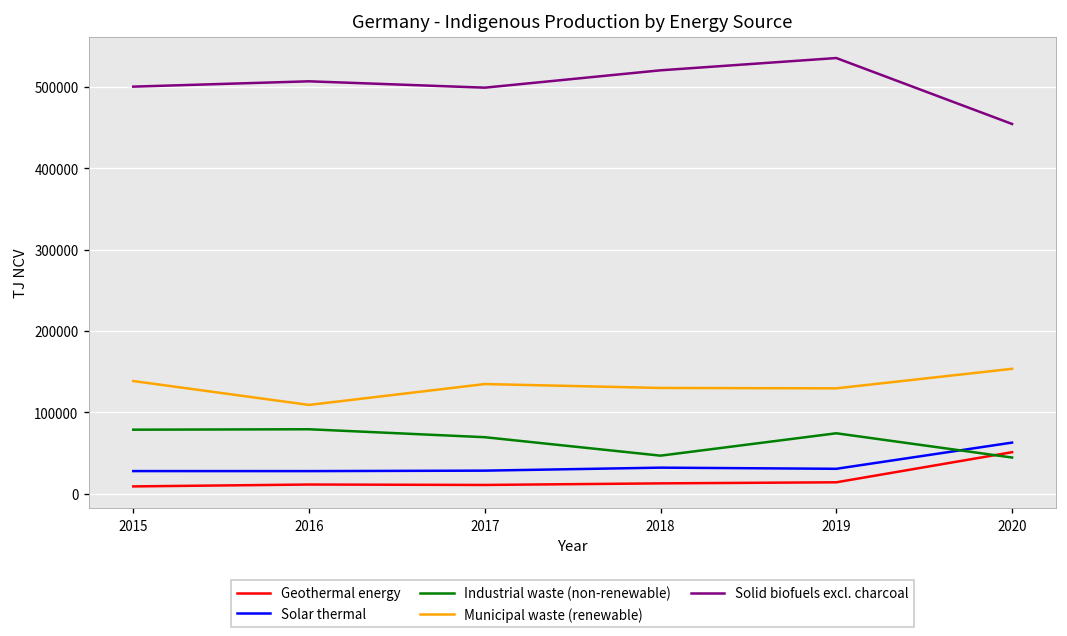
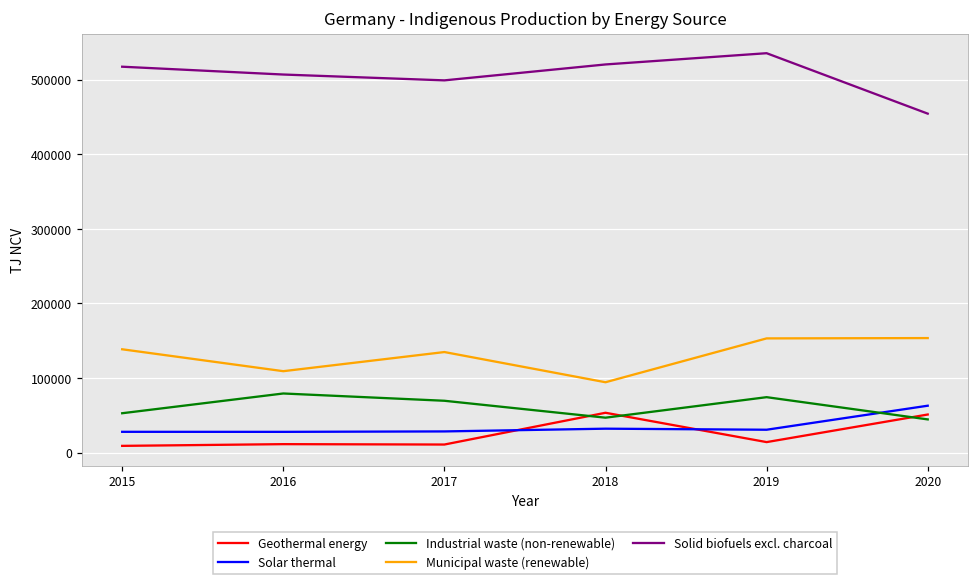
Industrial waste (non-renewable), 2015: 80000 -> 50000
Solid biofuels excl. charcoal, 2015: 500000 -> 520000
Geothermal energy, 2018: 10000 -> 50000
Municipal waste (renewable), 2018: 130000 -> 90000
Municipal waste (renewable), 2019: 130000 -> 150000
